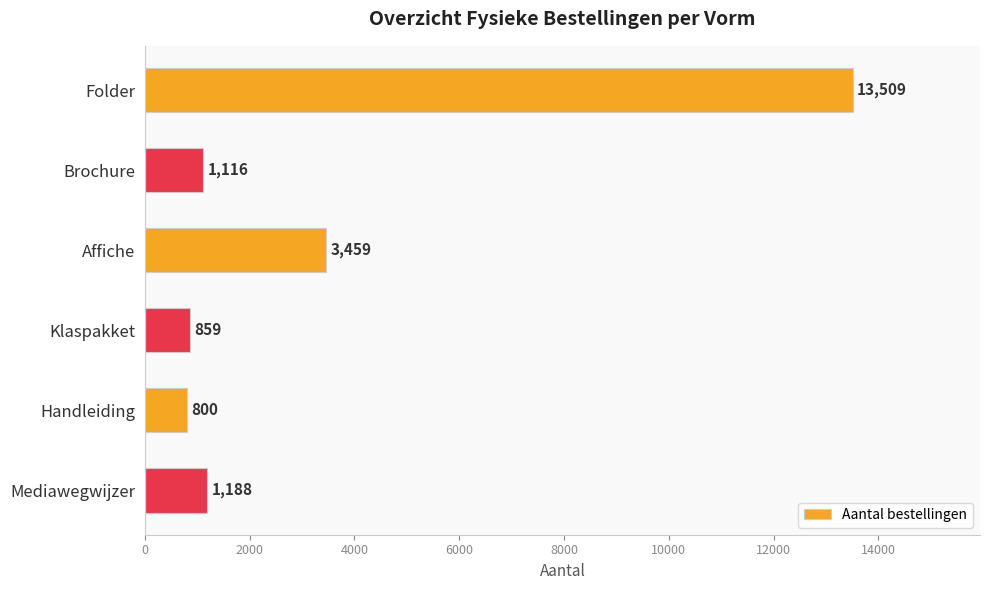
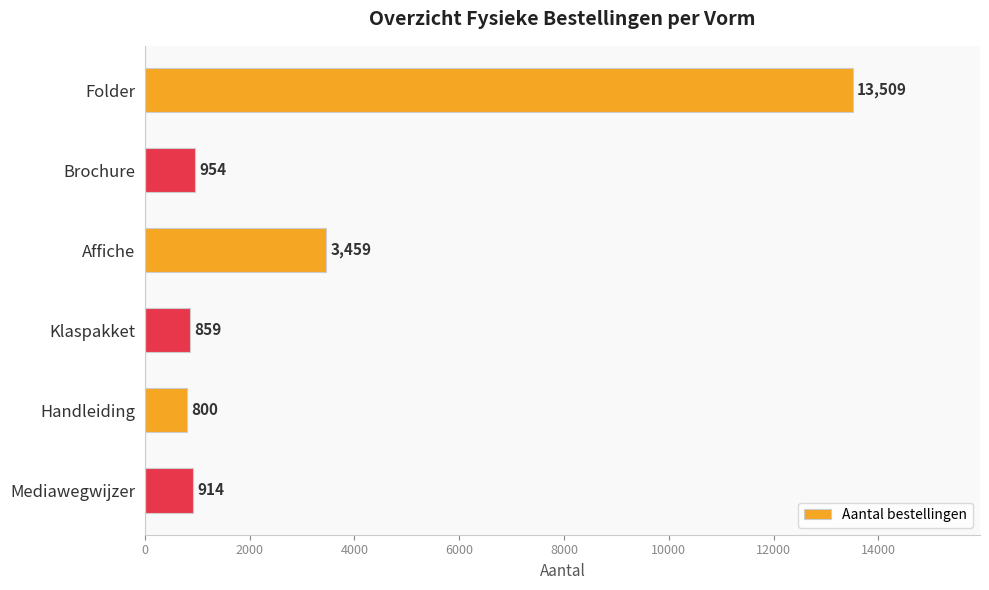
Brochure: 1,116 -> 954
Mediawegwijzer: 1,188 -> 914
